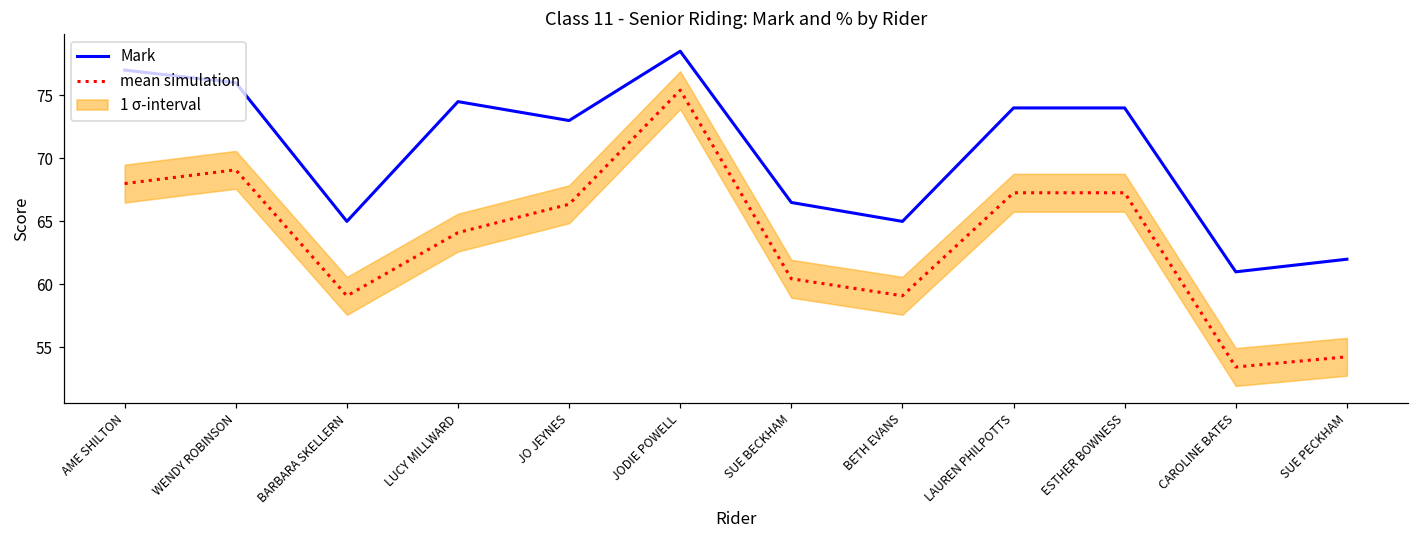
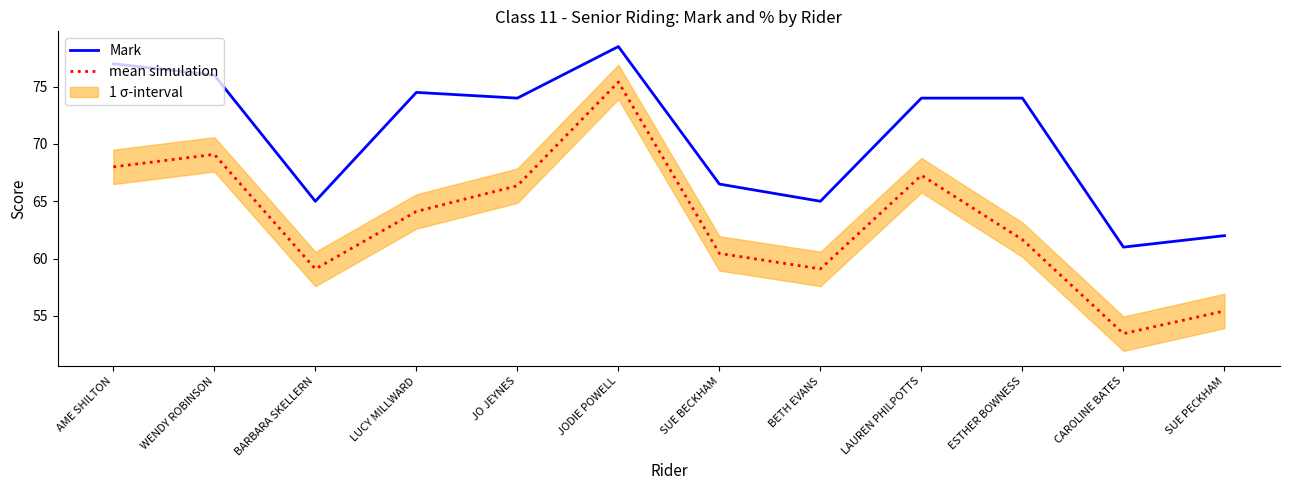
Mark, JO JEYNES: 73 -> 74
mean simulation, ESTHER BOWNESS: 67.3 -> 61.7
mean simulation, SUE PECKHAM: 54.3 -> 55.4
